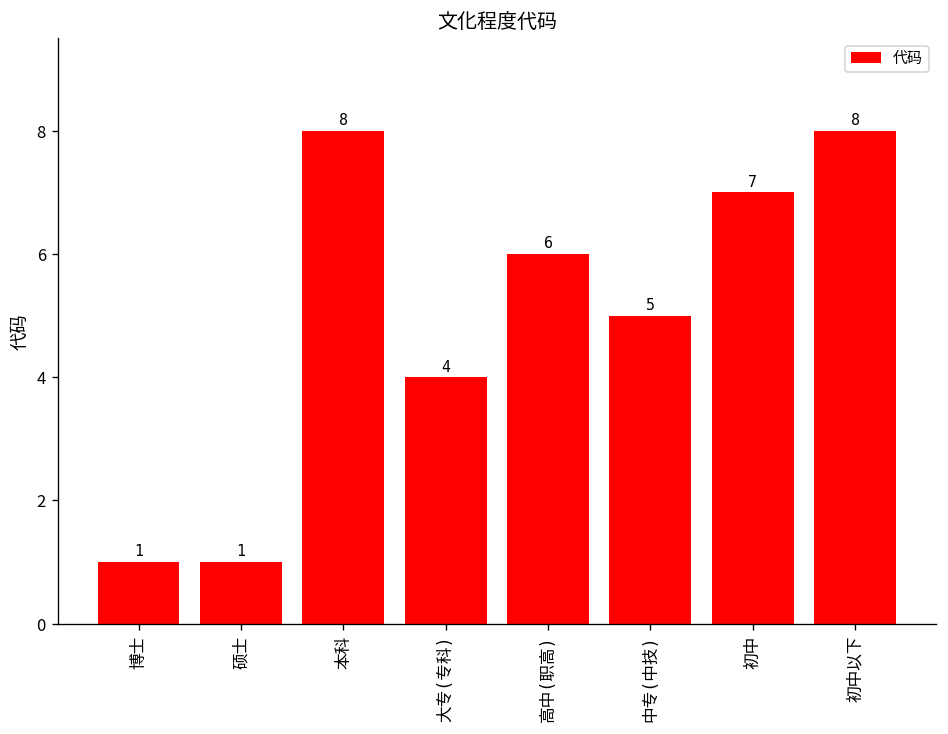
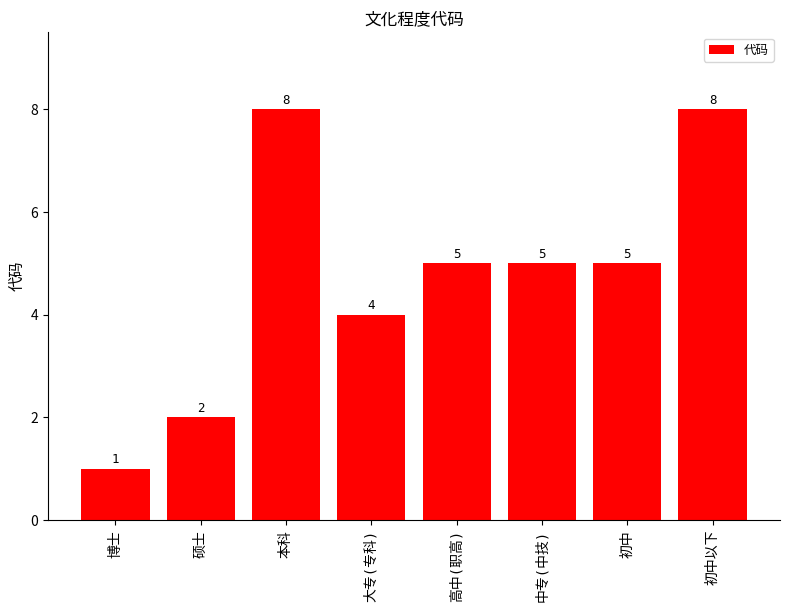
硕士: 1 -> 2
高中(职高): 6 -> 5
初中: 7 -> 5
